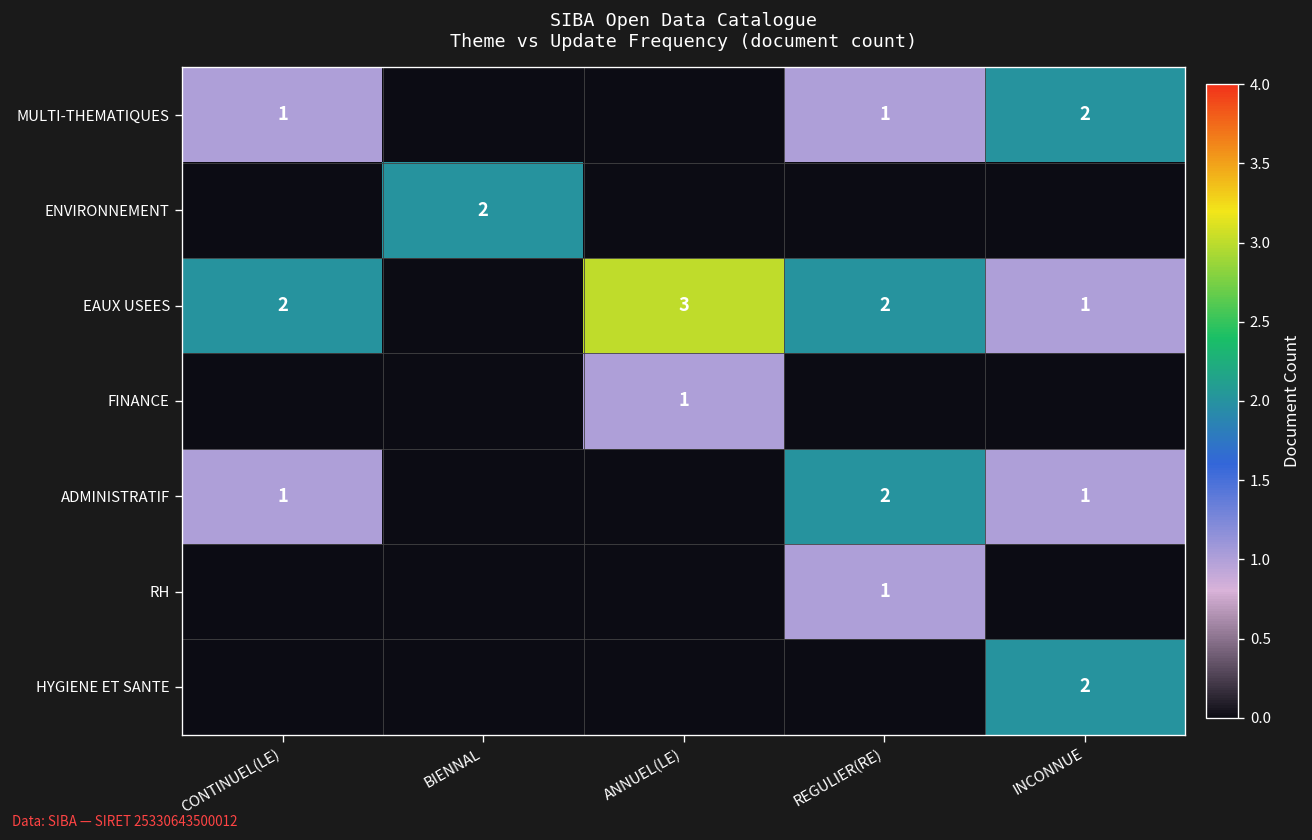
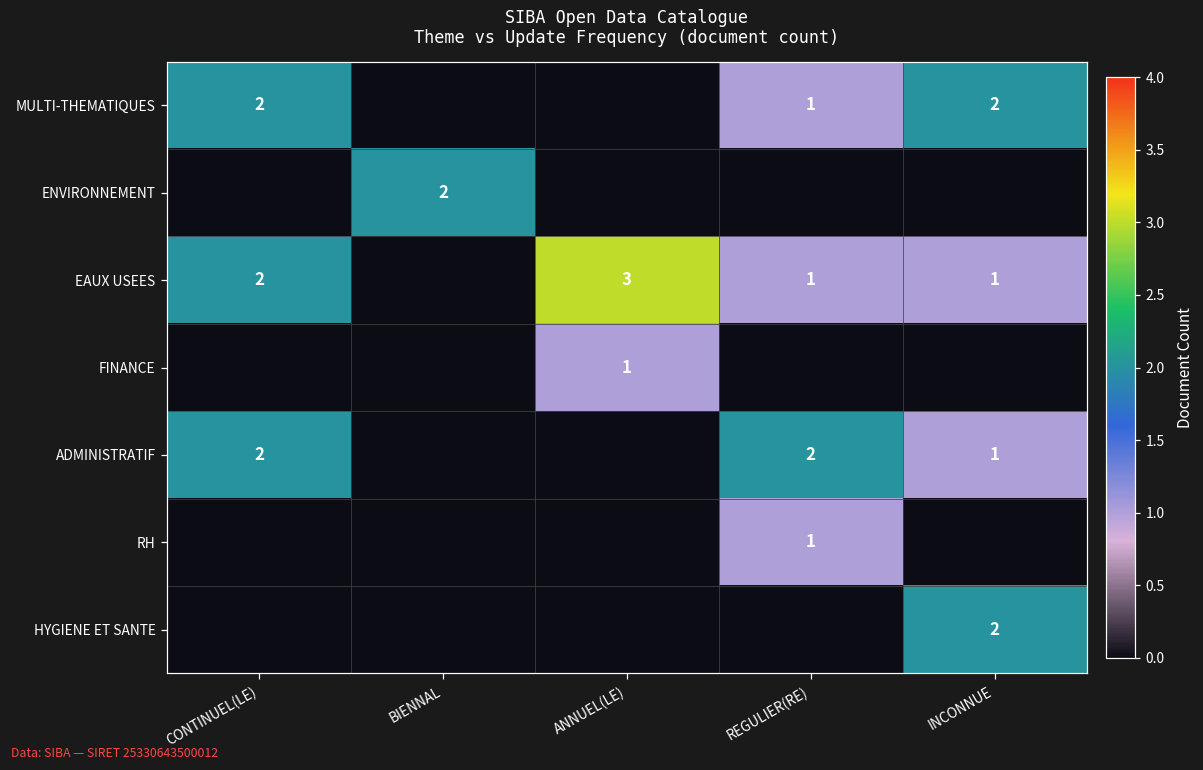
MULTI-THEMATIQUES, CONTINUEL(LE): 1 -> 2
EAUX USEES, REGULIER(RE): 2 -> 1
ADMINISTRATIF, CONTINUEL(LE): 1 -> 2
